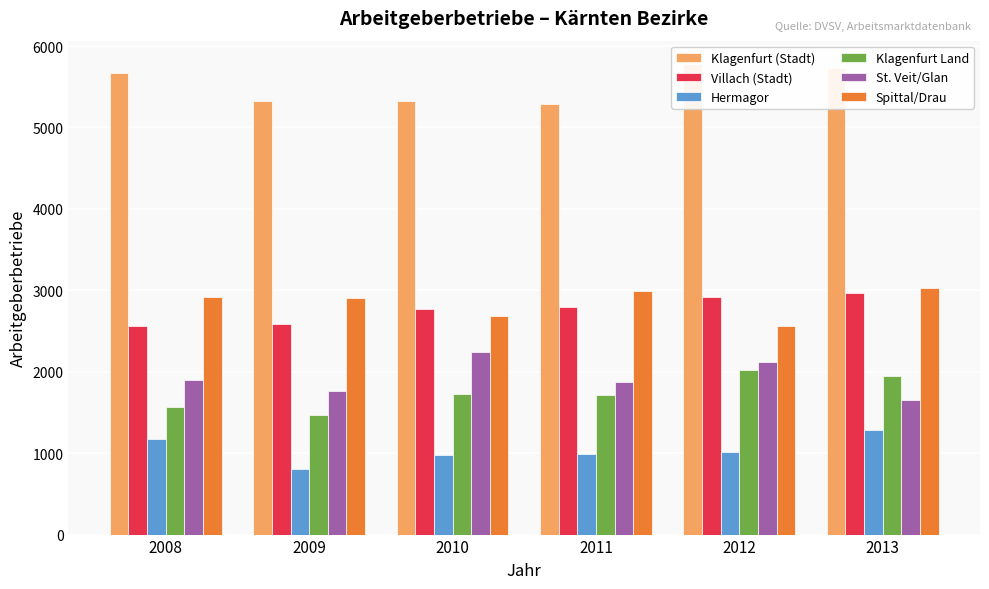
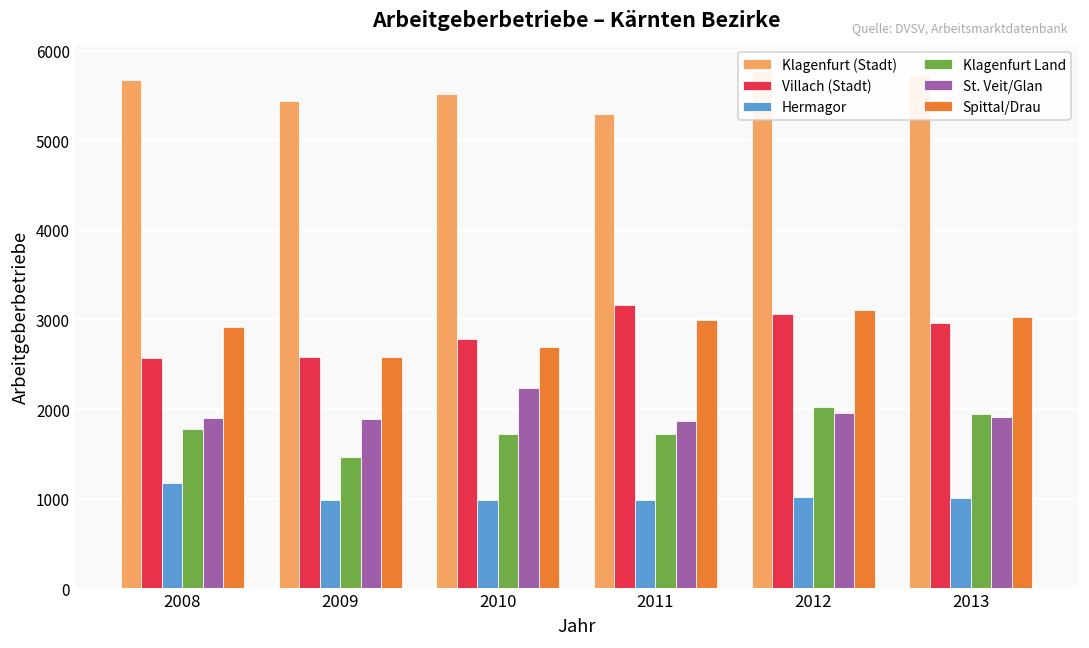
Klagenfurt Land, 2008: 1600 -> 1800
Klagenfurt (Stadt), 2009: 5300 -> 5400
Hermagor, 2009: 800 -> 1000
St. Veit/Glan, 2009: 1800 -> 1900
Spittal/Drau, 2009: 2900 -> 2600
Klagenfurt (Stadt), 2010: 5300 -> 5500
Villach (Stadt), 2011: 2800 -> 3200
Villach (Stadt), 2012: 2900 -> 3100
St. Veit/Glan, 2012: 2100 -> 2000
Spittal/Drau, 2012: 2600 -> 3100
Hermagor, 2013: 1300 -> 1000
St. Veit/Glan, 2013: 1600 -> 1900
